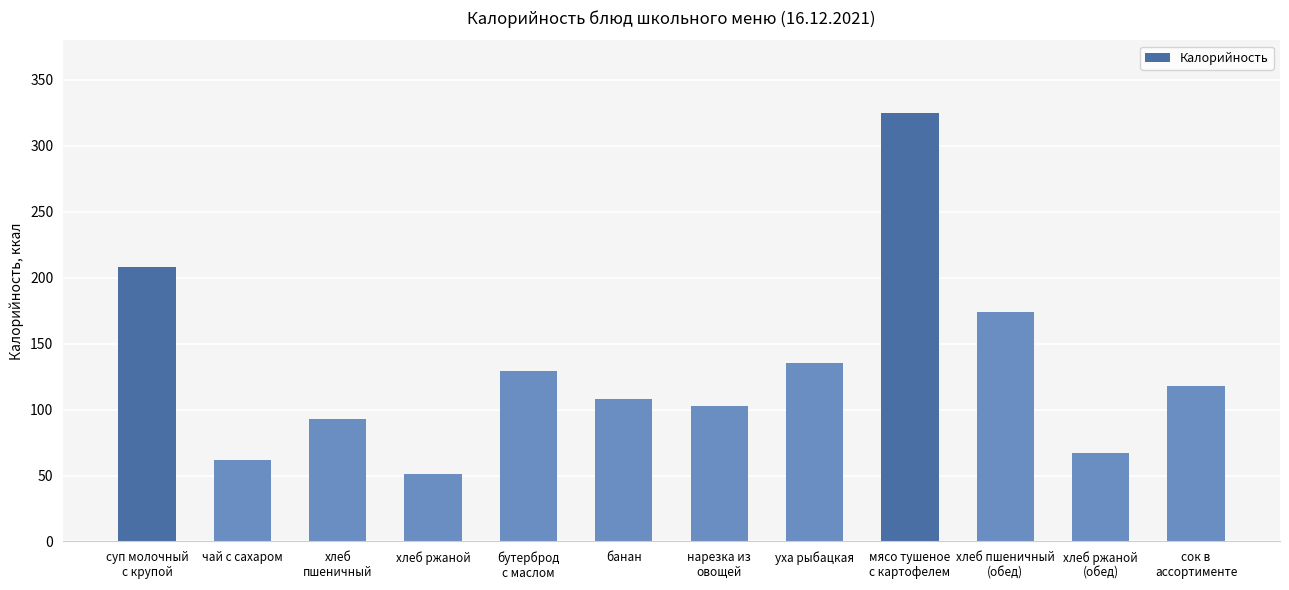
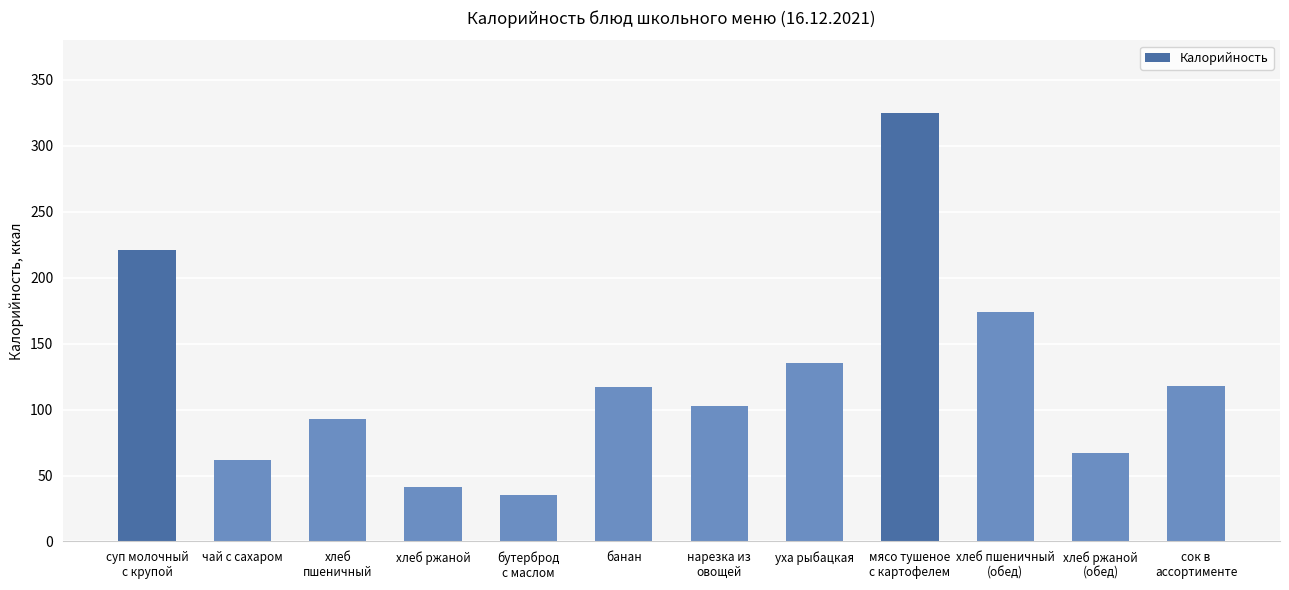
суп молочный с крупой: 208 -> 221
хлеб ржаной: 51 -> 41
бутерброд с маслом: 129 -> 35
банан: 108 -> 117
